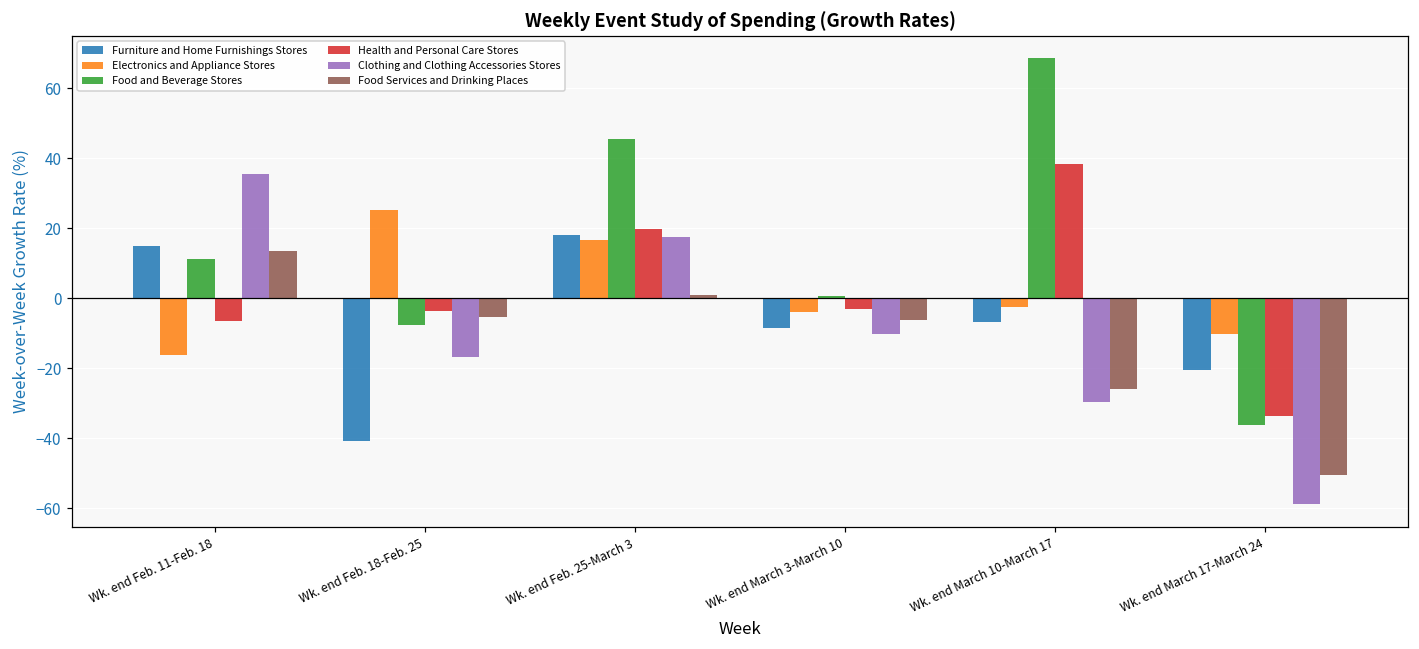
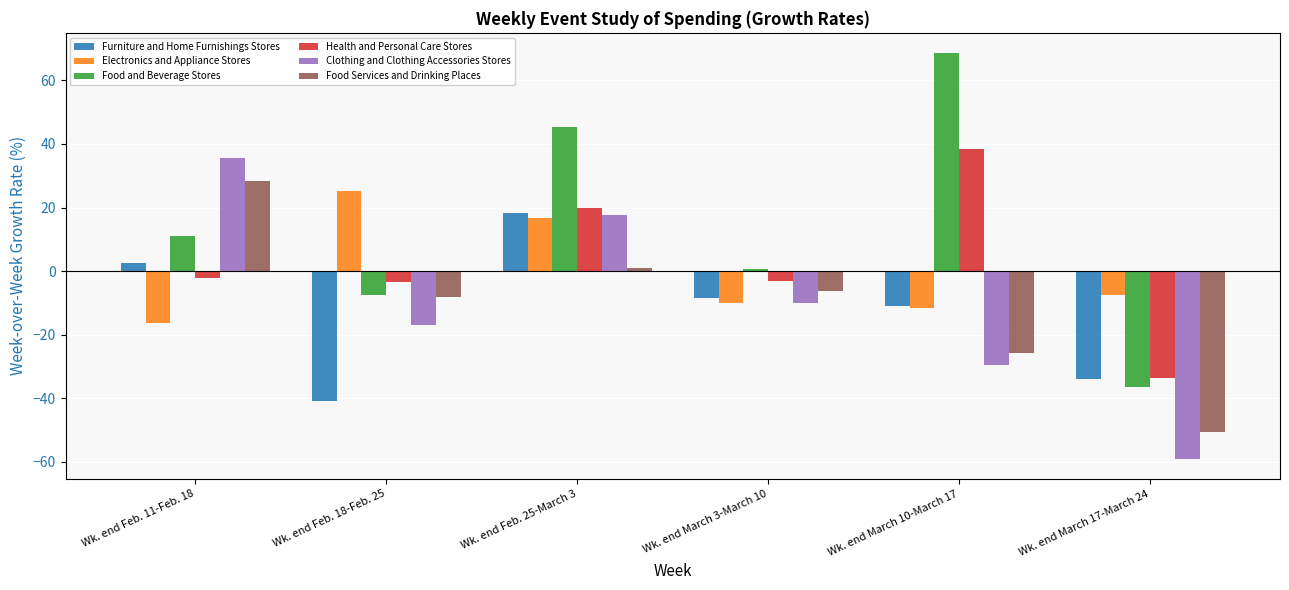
Furniture and Home Furnishings Stores, Wk. end Feb. 11-Feb. 18: 15 -> 3
Health and Personal Care Stores, Wk. end Feb. 11-Feb. 18: -7 -> -2
Food Services and Drinking Places, Wk. end Feb. 11-Feb. 18: 14 -> 28
Food Services and Drinking Places, Wk. end Feb. 18-Feb. 25: -5 -> -8
Electronics and Appliance Stores, Wk. end March 3-March 10: -4 -> -10
Furniture and Home Furnishings Stores, Wk. end March 10-March 17: -7 -> -11
Electronics and Appliance Stores, Wk. end March 10-March 17: -3 -> -12
Furniture and Home Furnishings Stores, Wk. end March 17-March 24: -21 -> -34
Electronics and Appliance Stores, Wk. end March 17-March 24: -10 -> -7
